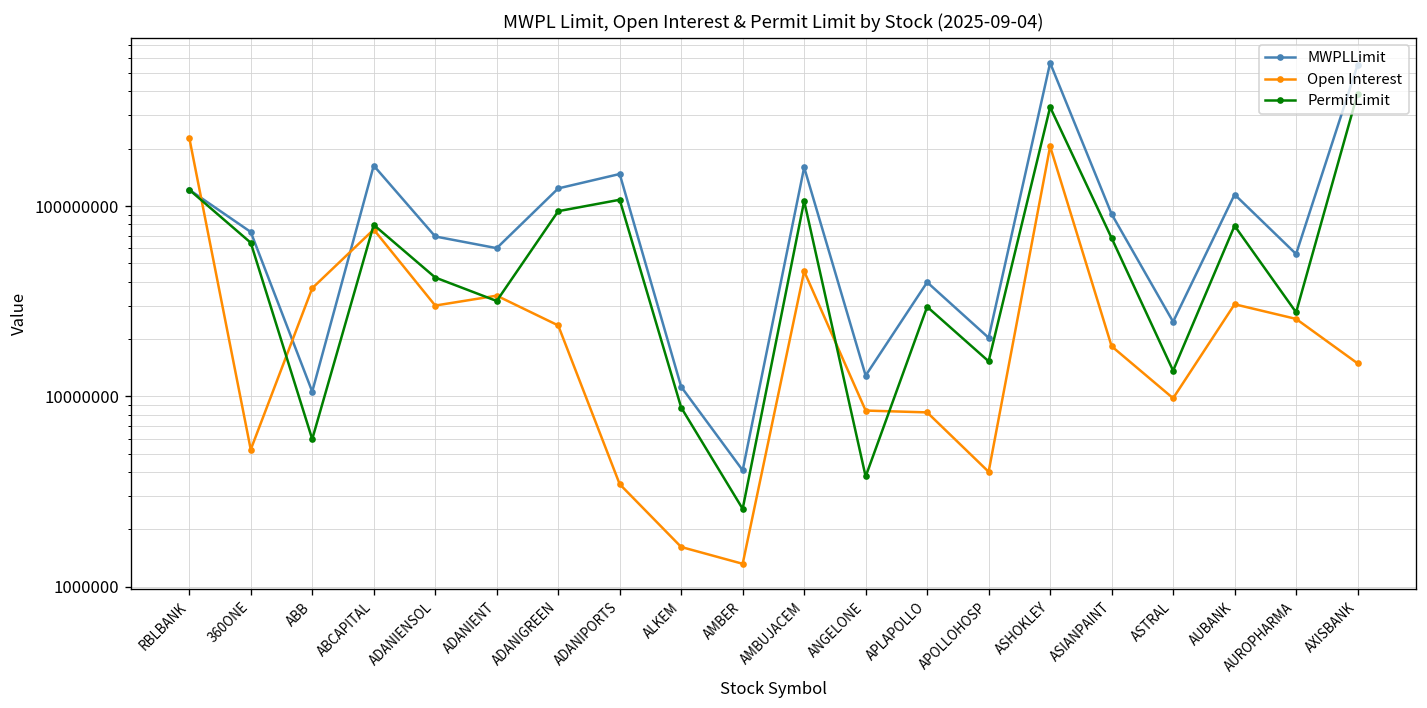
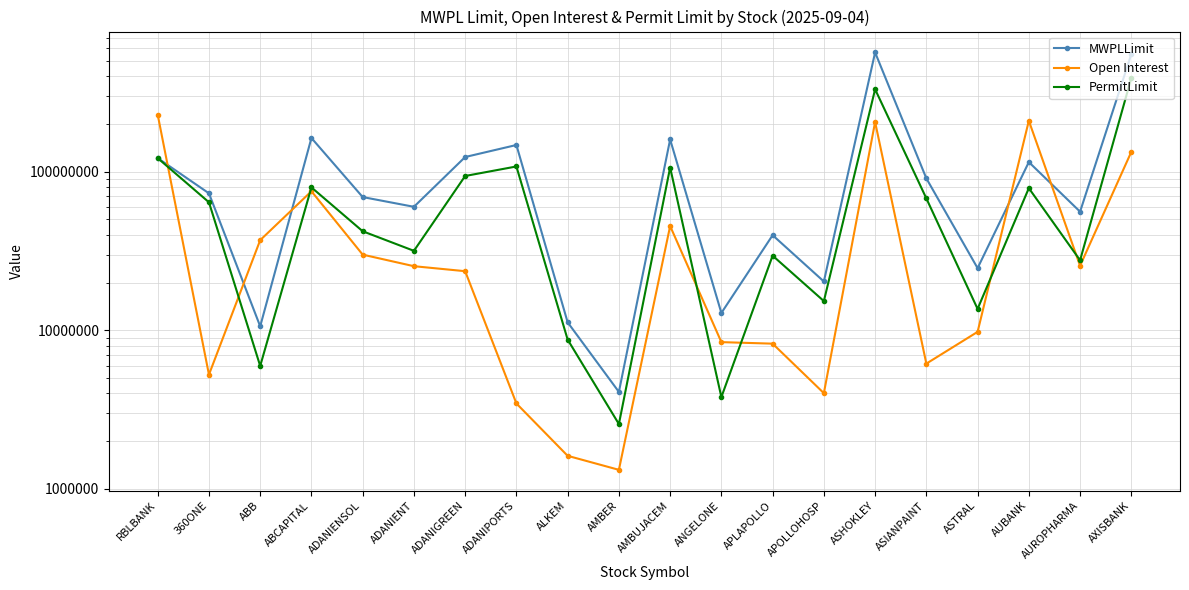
Open Interest, ADANIENT: 34000000 -> 25000000
Open Interest, ASIANPAINT: 18000000 -> 6200000
Open Interest, AUBANK: 30000000 -> 210000000
Open Interest, AXISBANK: 15000000 -> 130000000
